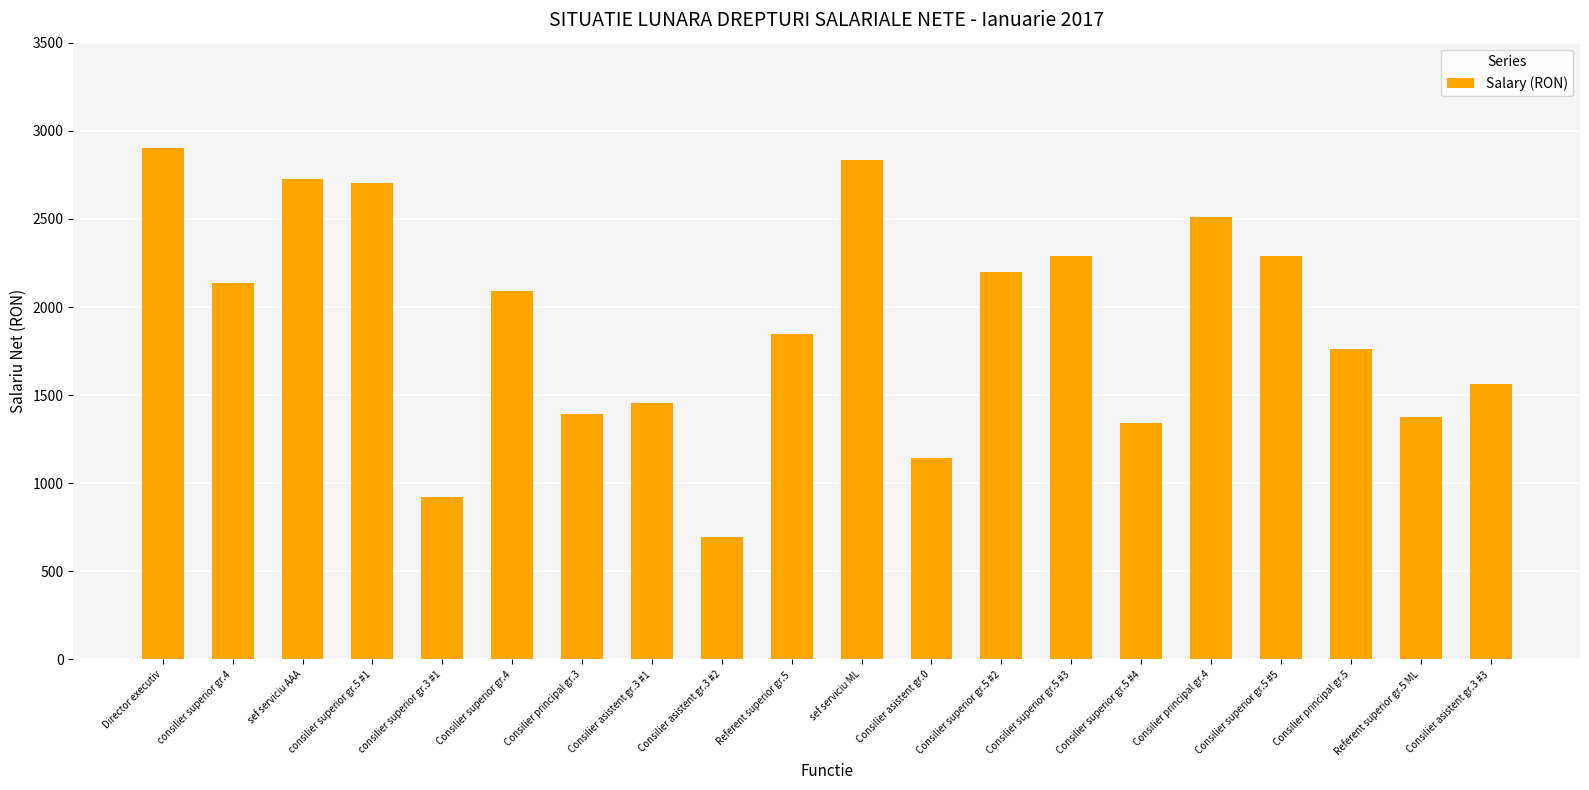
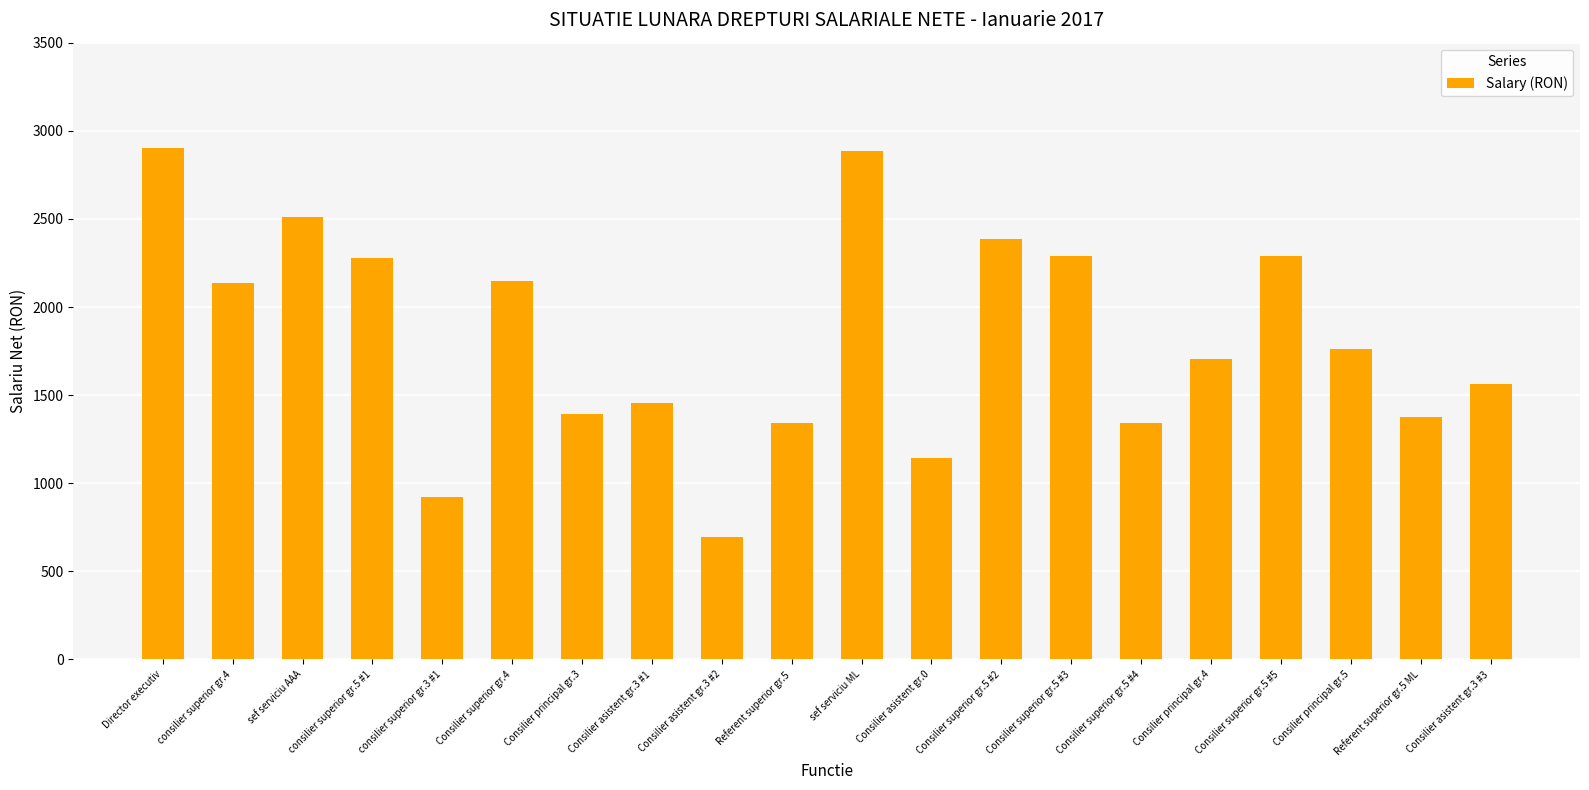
sef serviciu AAA: 2730 -> 2510
consilier superior gr.5 #1: 2700 -> 2280
Consilier superior gr.4: 2090 -> 2150
Referent superior gr.5: 1850 -> 1340
sef serviciu ML: 2840 -> 2890
Consilier superior gr.5 #2: 2200 -> 2380
Consilier principal gr.4: 2510 -> 1710
